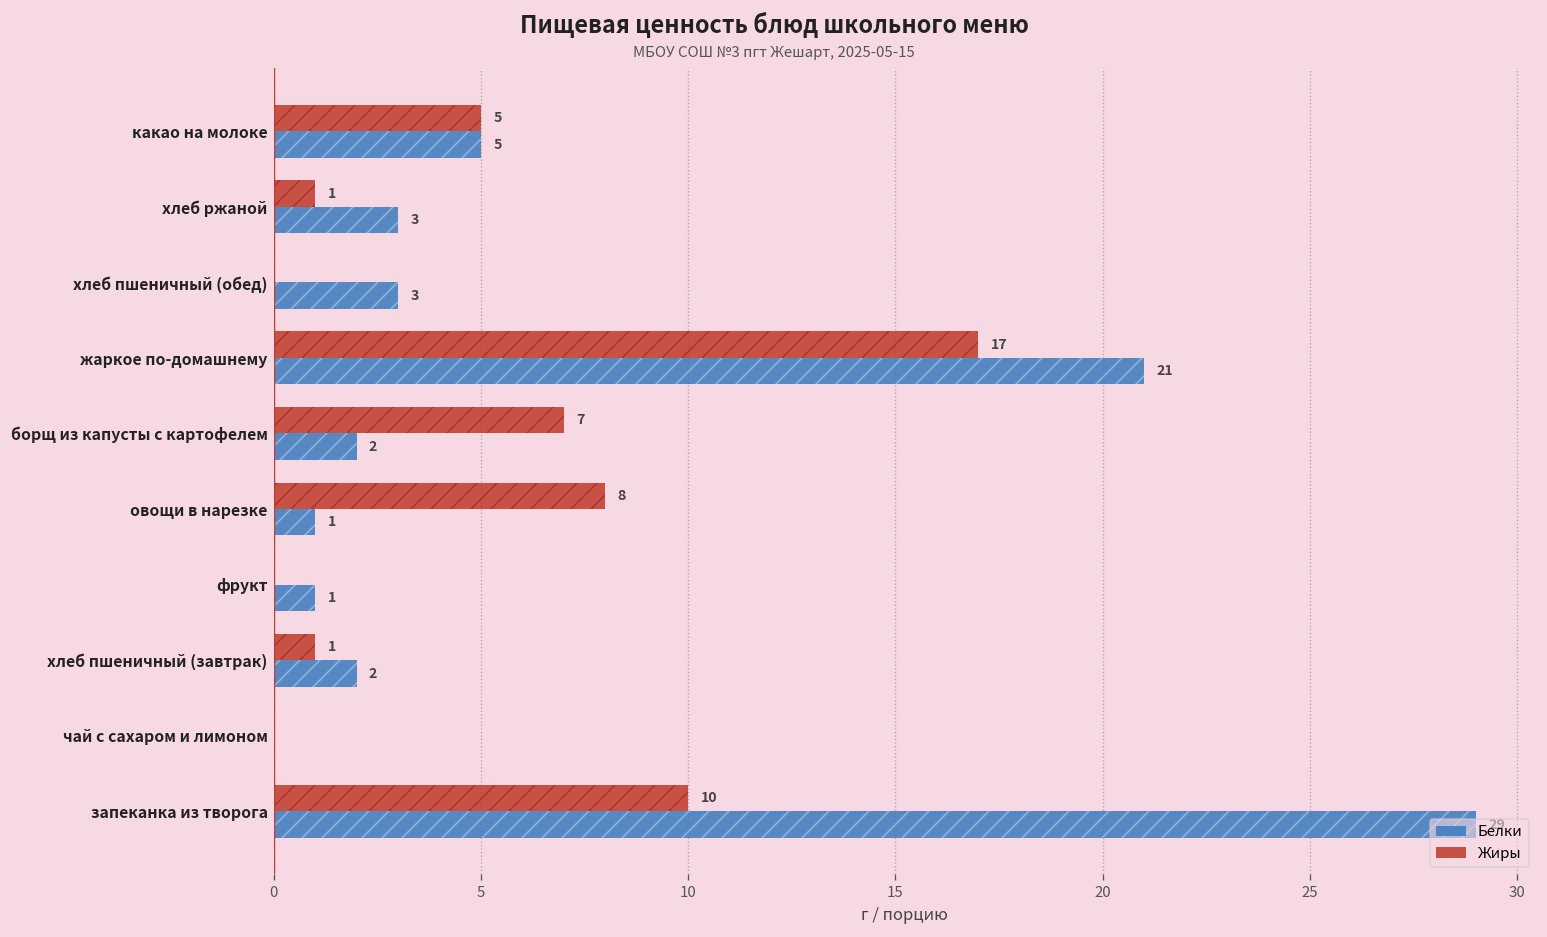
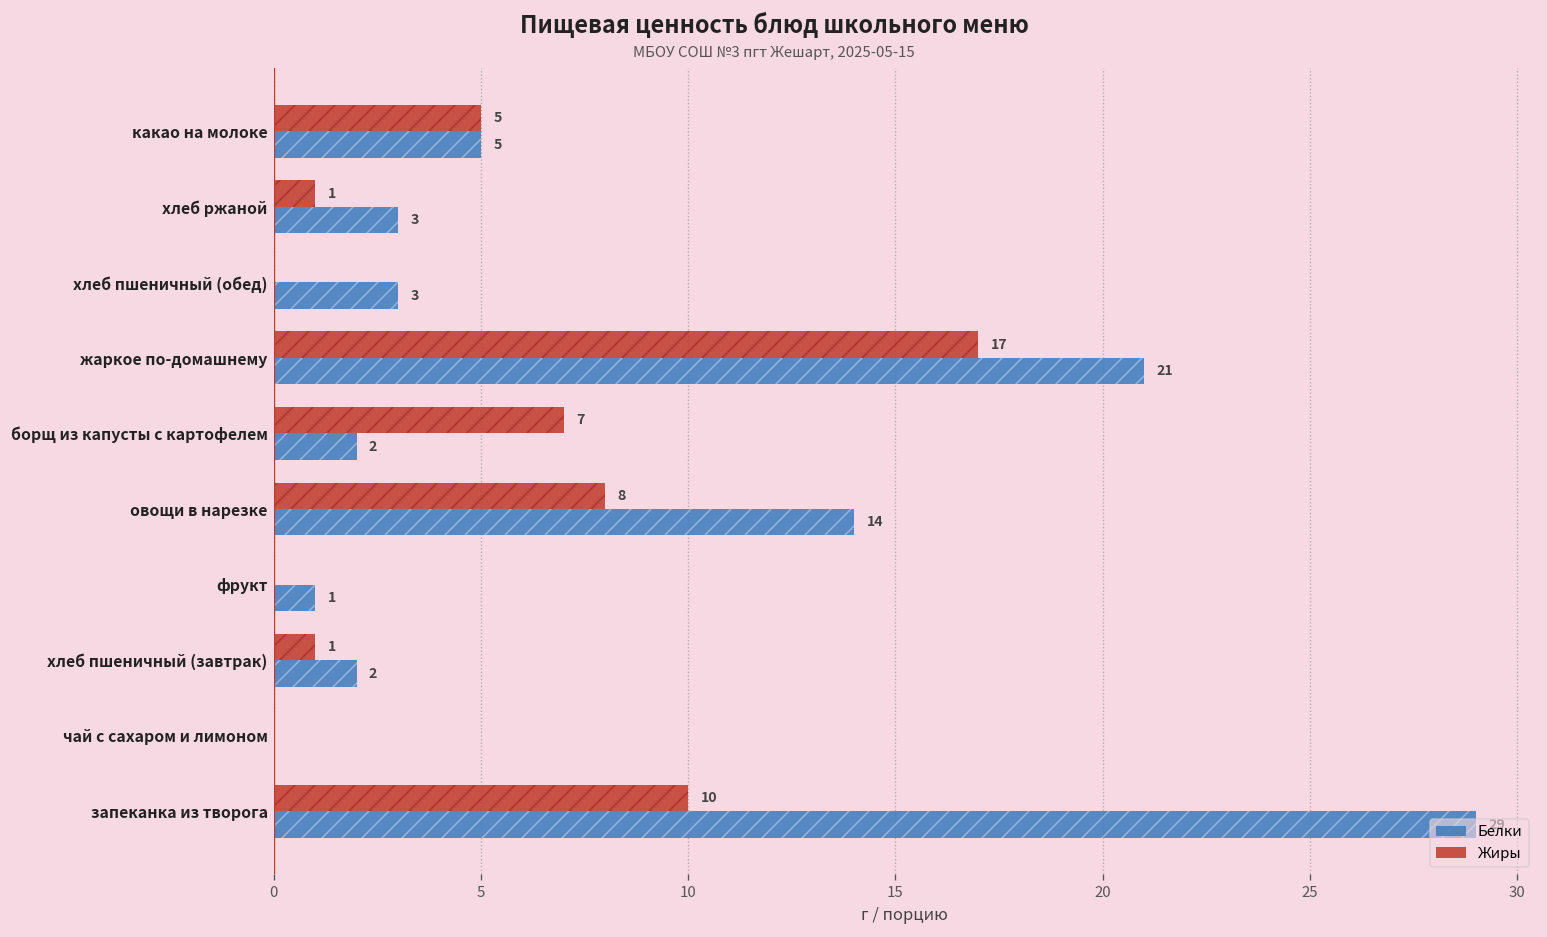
Белки, овощи в нарезке: 1 -> 14
